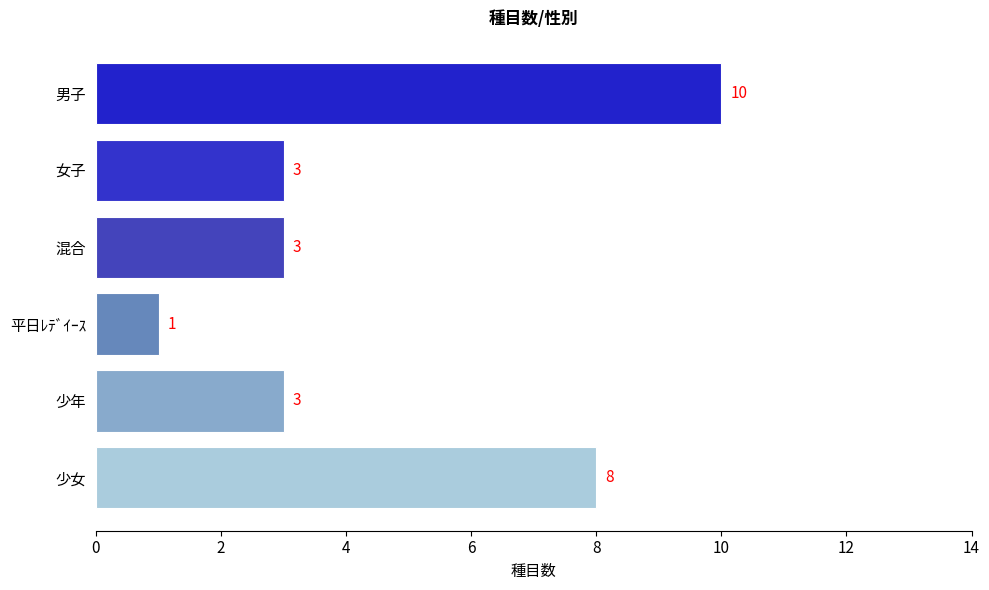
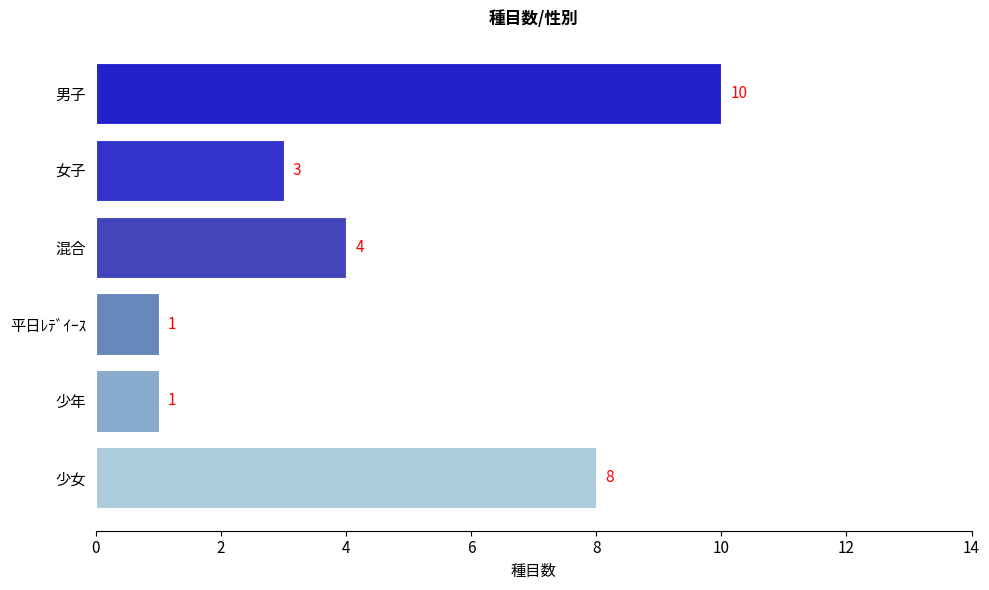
混合: 3 -> 4
少年: 3 -> 1
